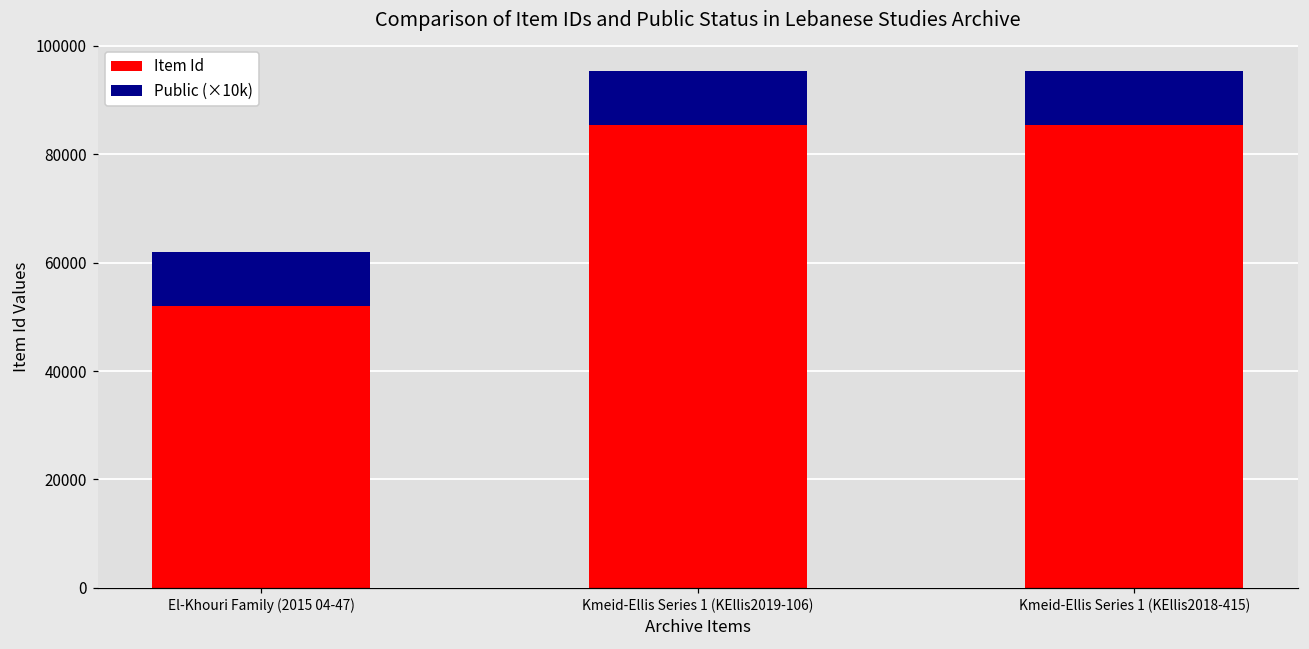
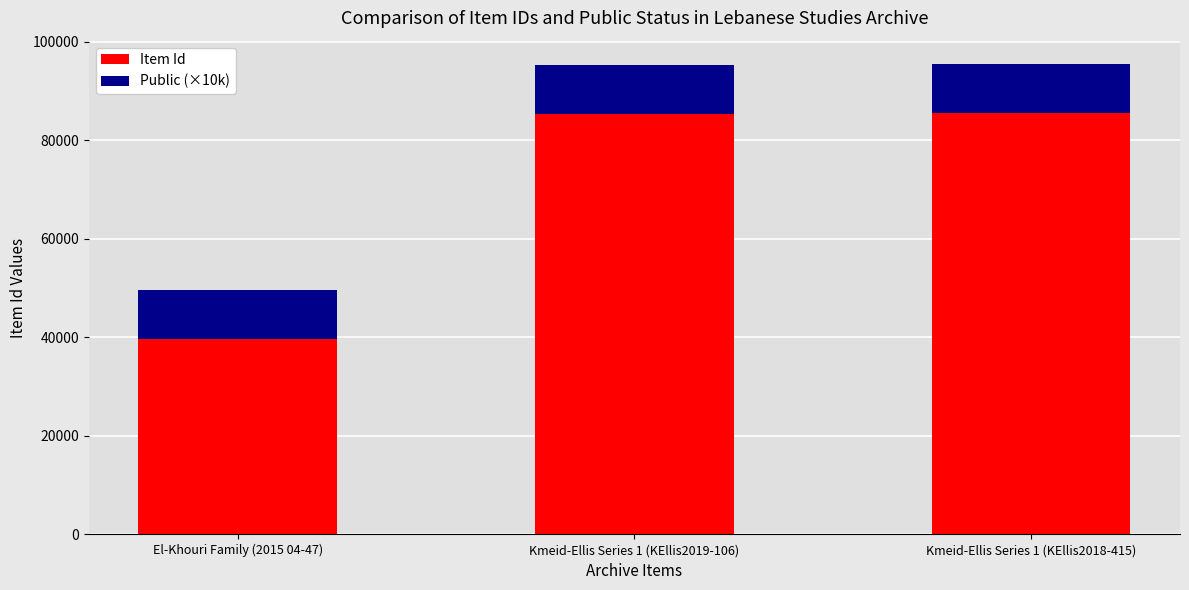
Item Id, El-Khouri Family (2015 04-47): 52000 -> 40000
